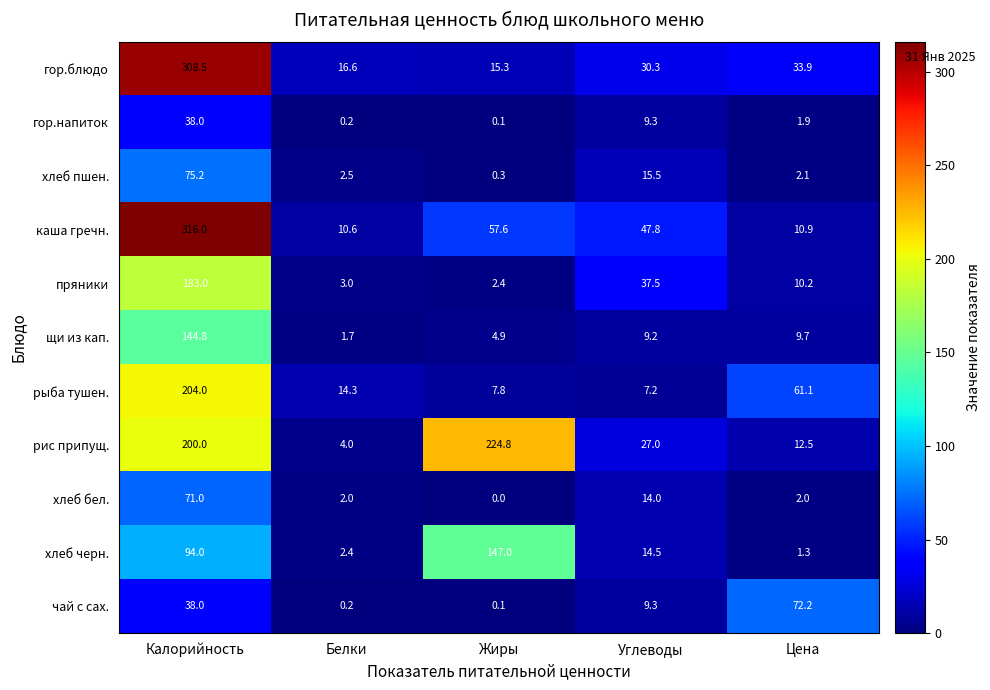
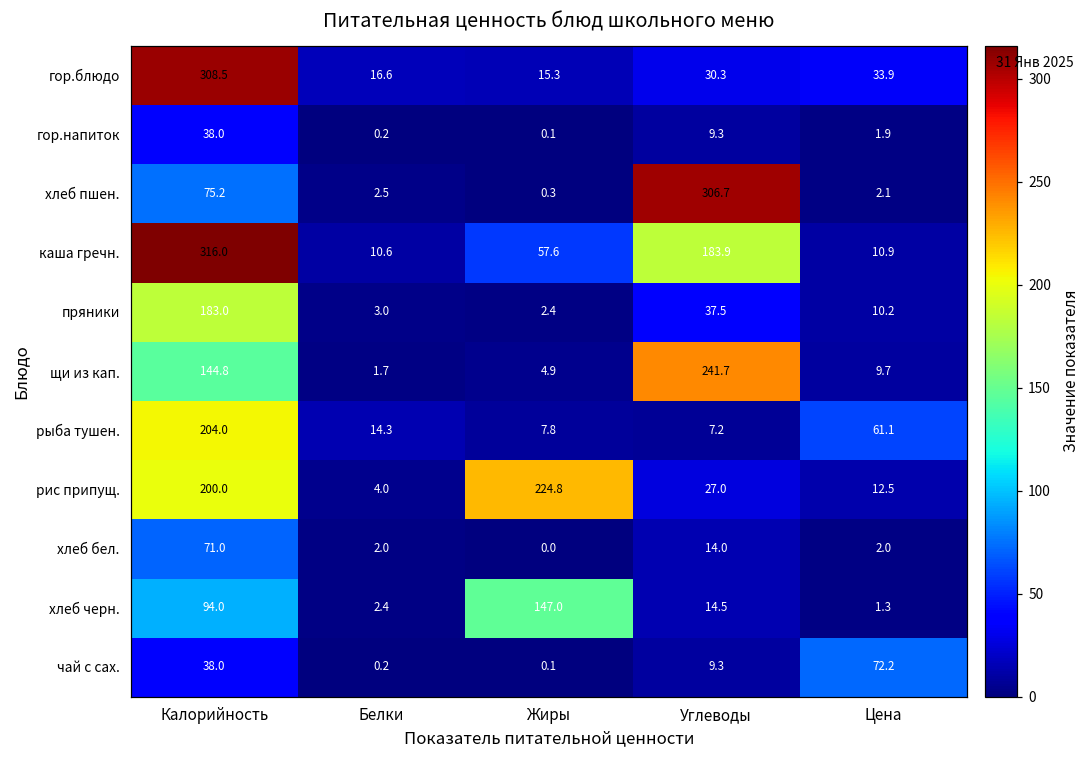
хлеб пшен., Углеводы: 15.5 -> 306.7
каша гречн., Углеводы: 47.8 -> 183.9
щи из кап., Углеводы: 9.2 -> 241.7
